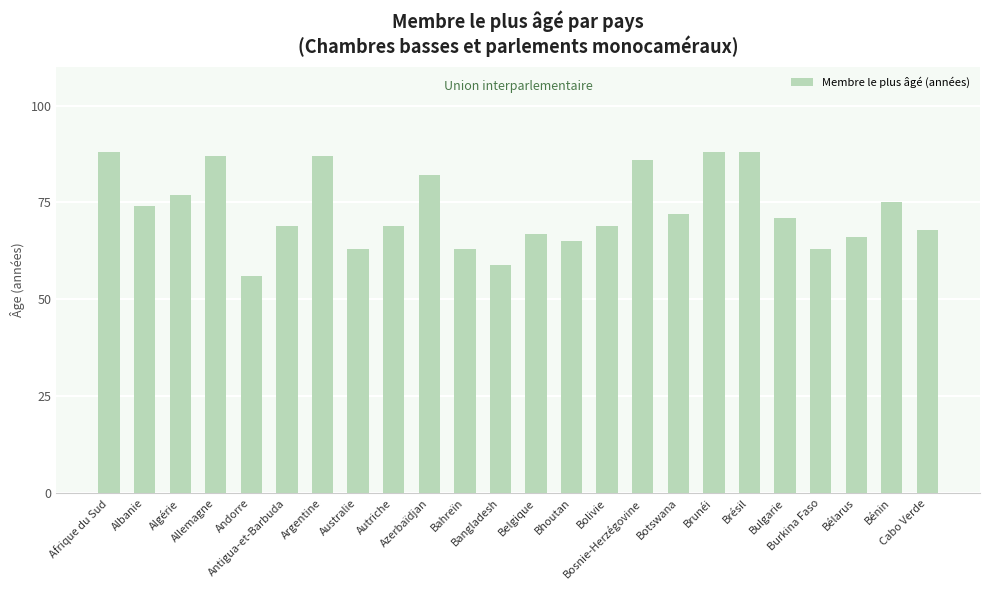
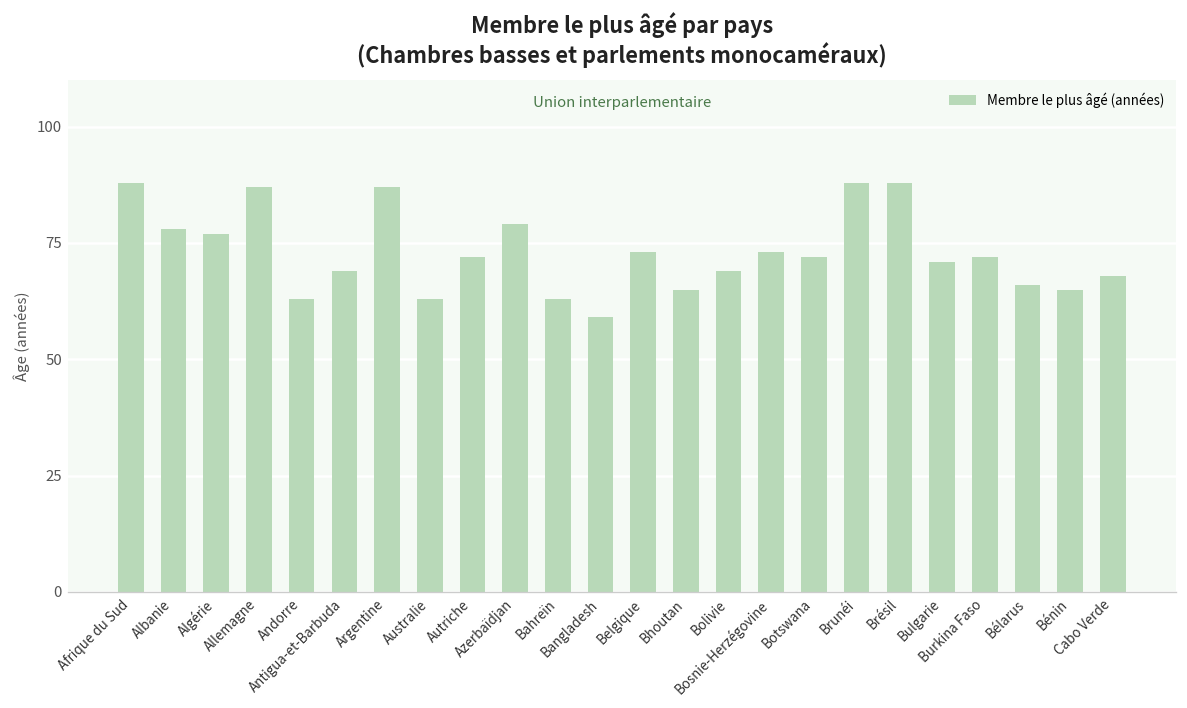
Albanie: 74 -> 78
Andorre: 56 -> 63
Autriche: 69 -> 72
Azerbaïdjan: 82 -> 79
Belgique: 67 -> 73
Bosnie-Herzégovine: 86 -> 73
Burkina Faso: 63 -> 72
Bénin: 75 -> 65
